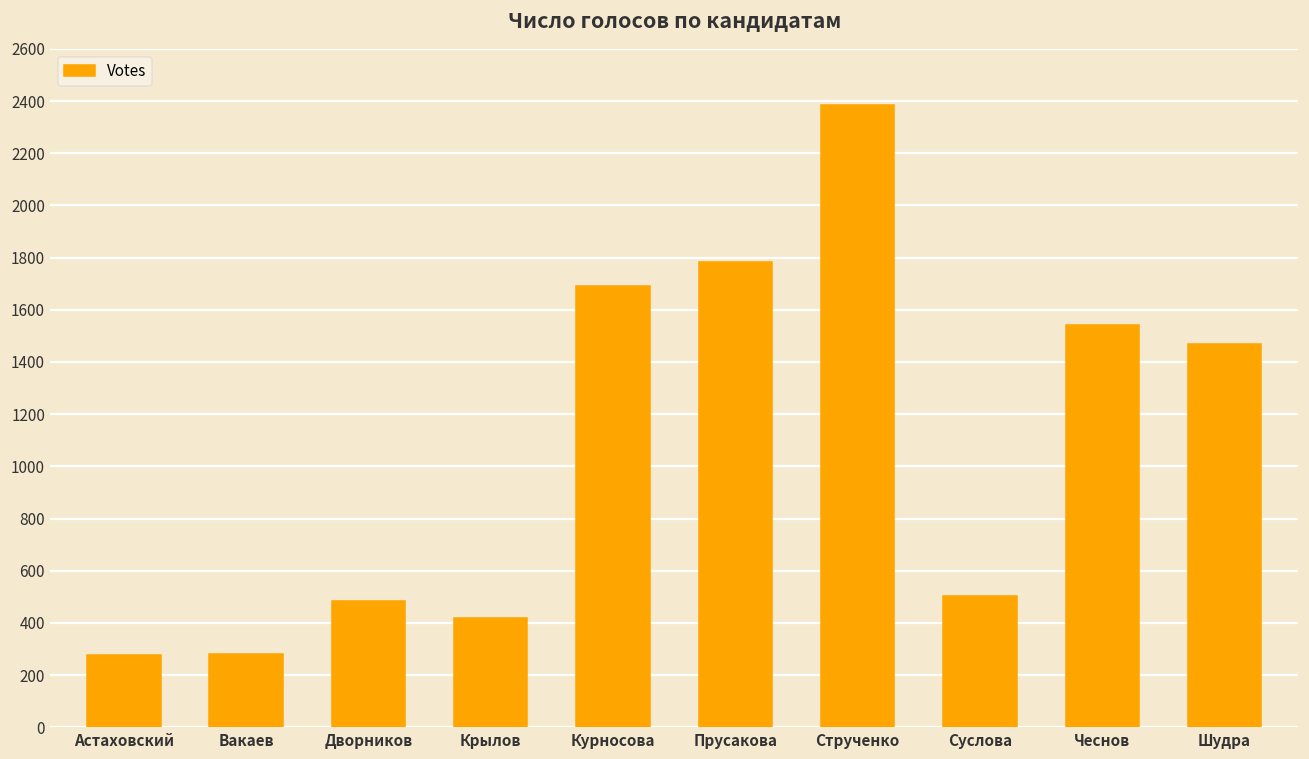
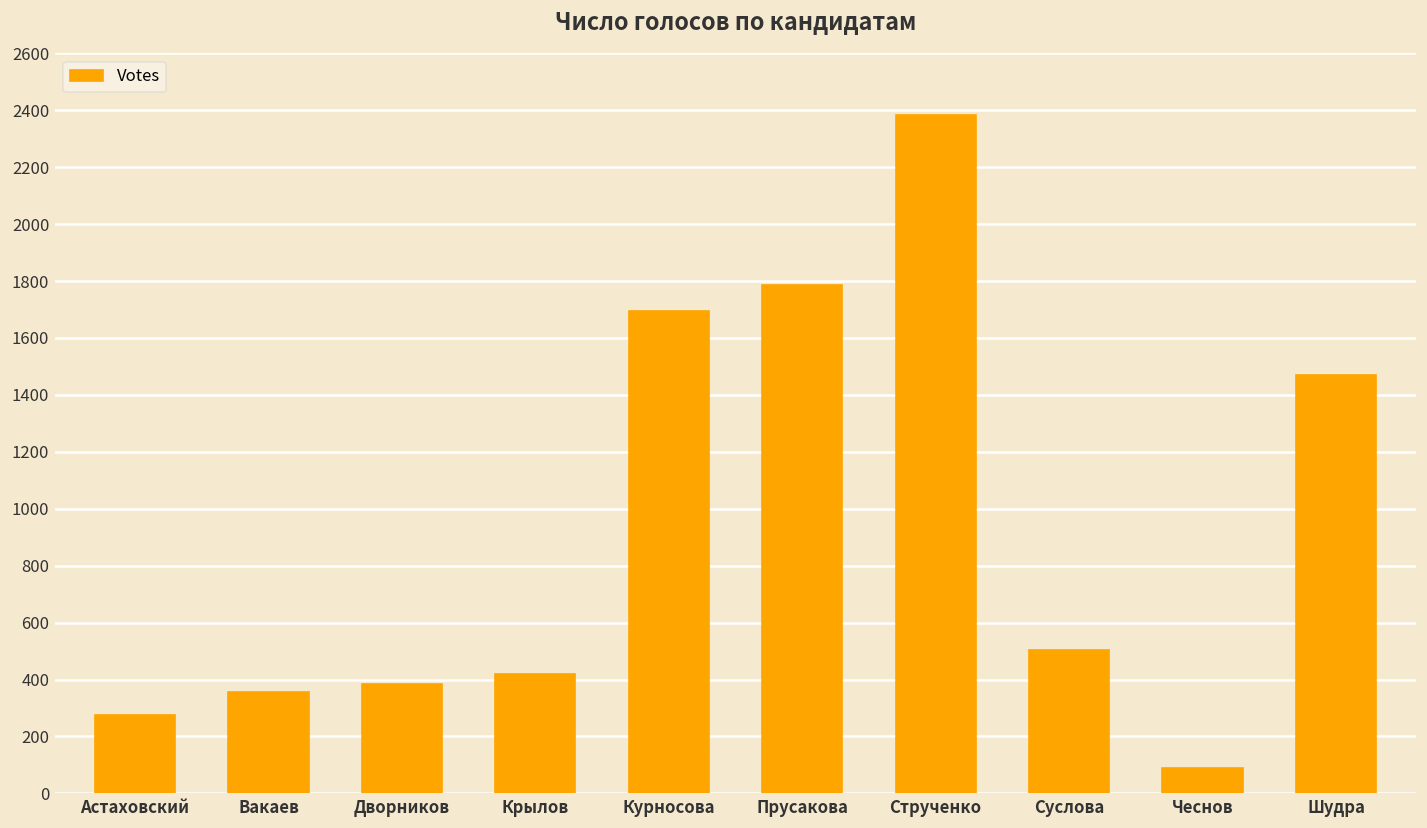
Вакаев: 280 -> 360
Дворников: 480 -> 380
Чеснов: 1540 -> 90
